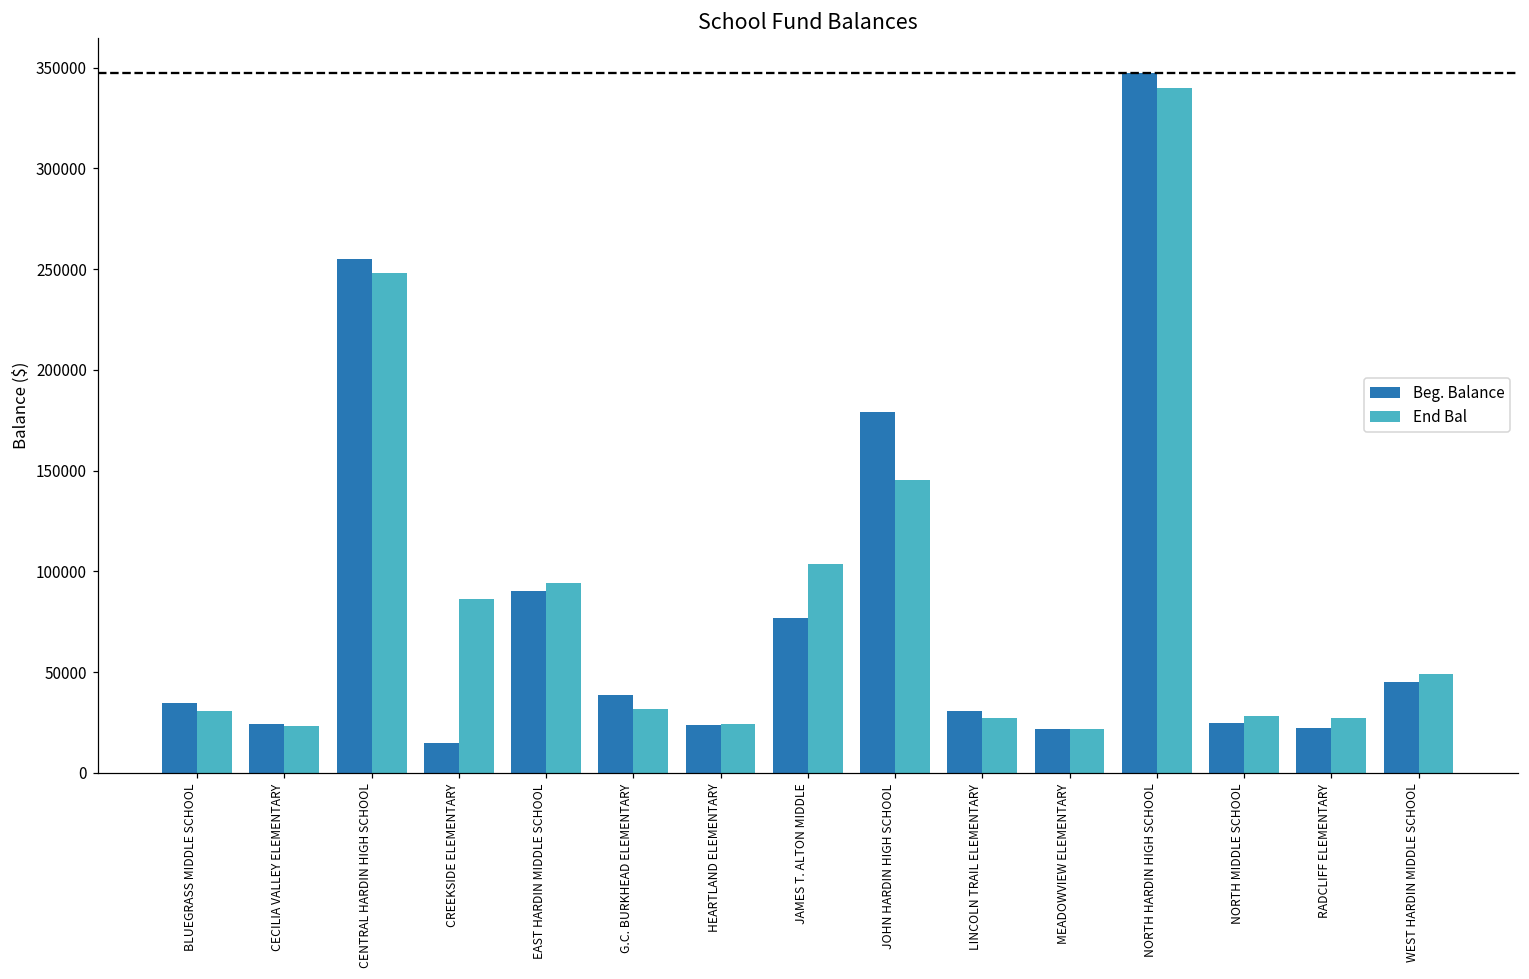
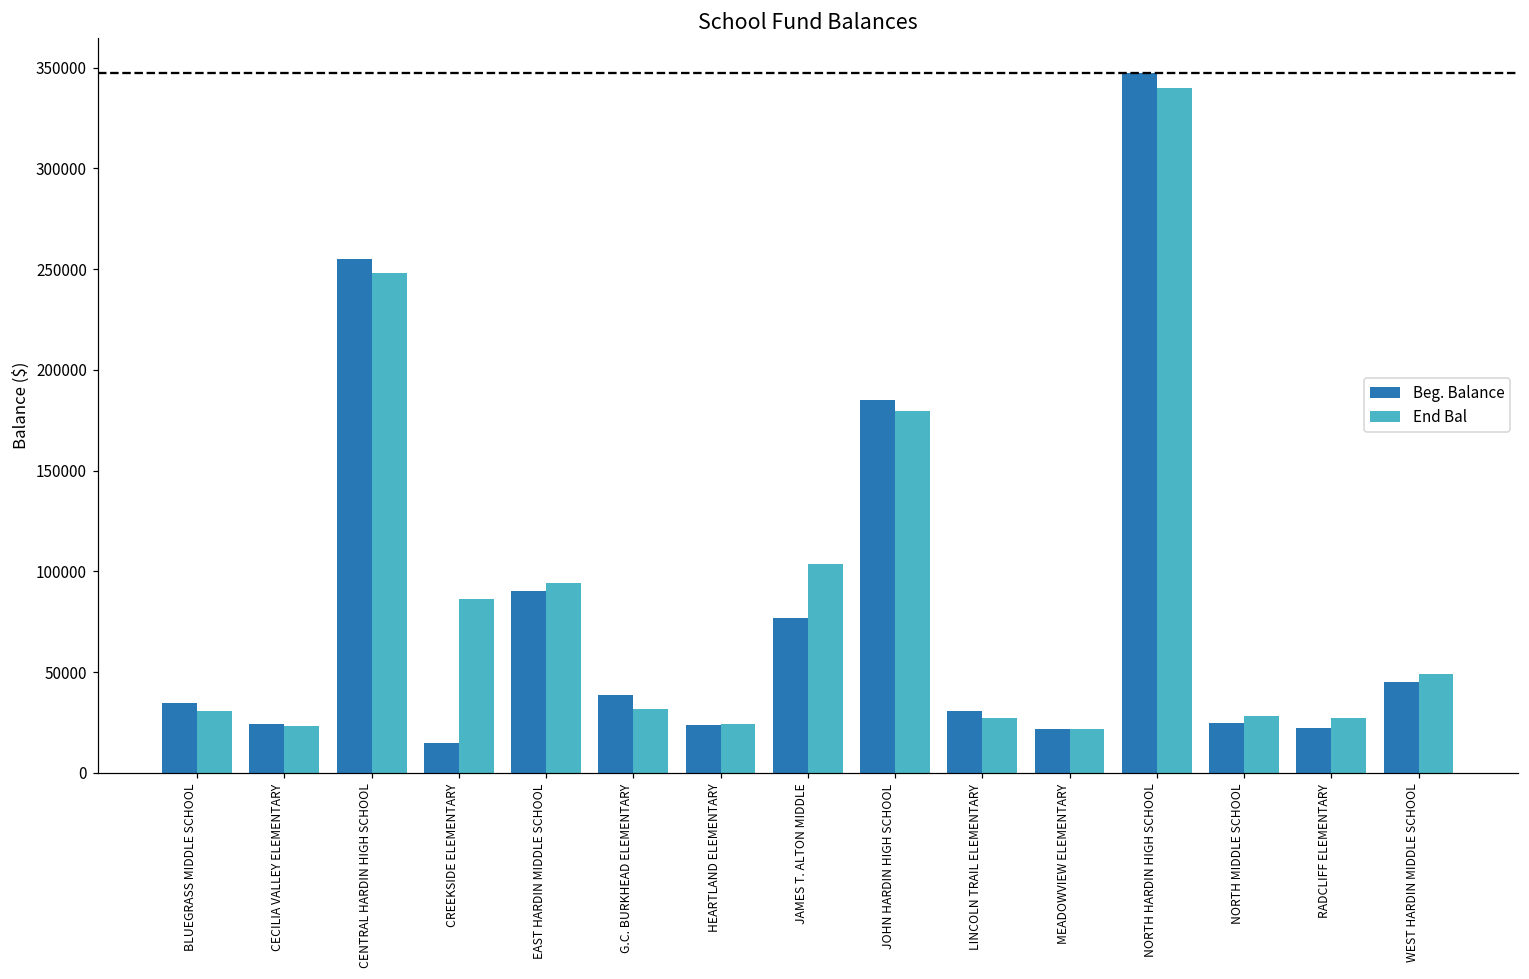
Beg. Balance, JOHN HARDIN HIGH SCHOOL: 179000 -> 185000
End Bal, JOHN HARDIN HIGH SCHOOL: 146000 -> 180000
